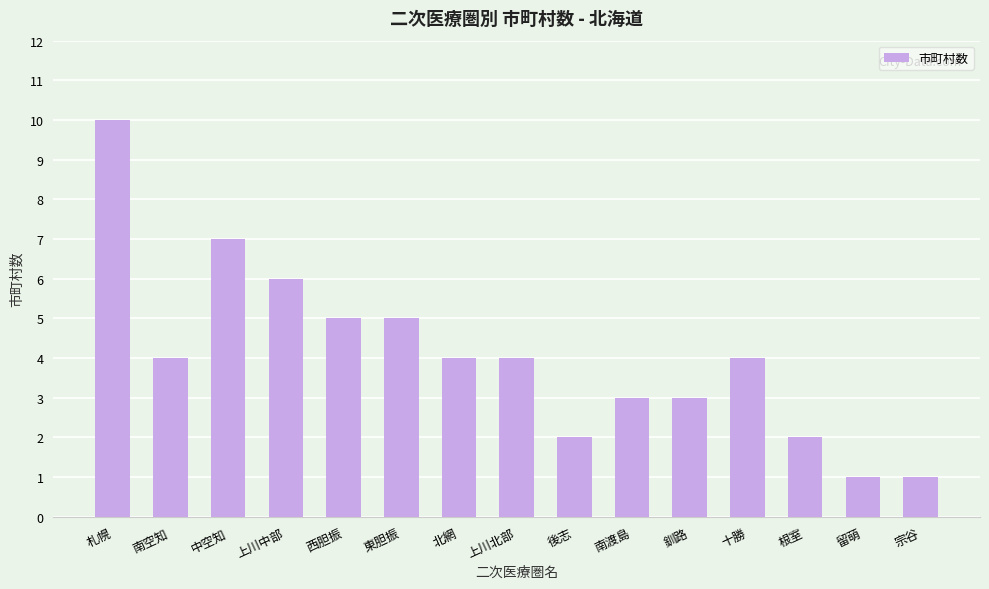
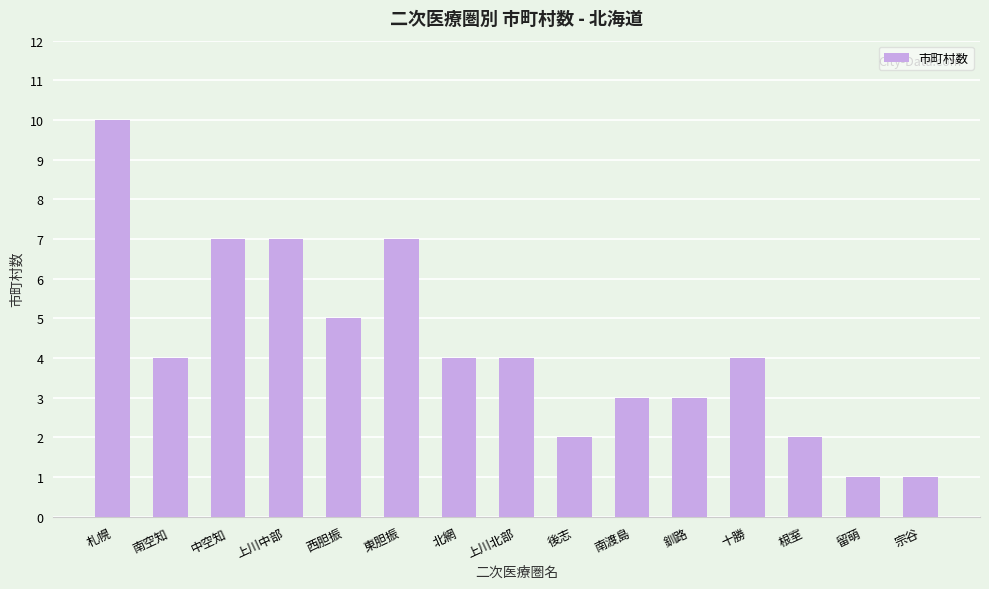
上川中部: 6 -> 7
東胆振: 5 -> 7
